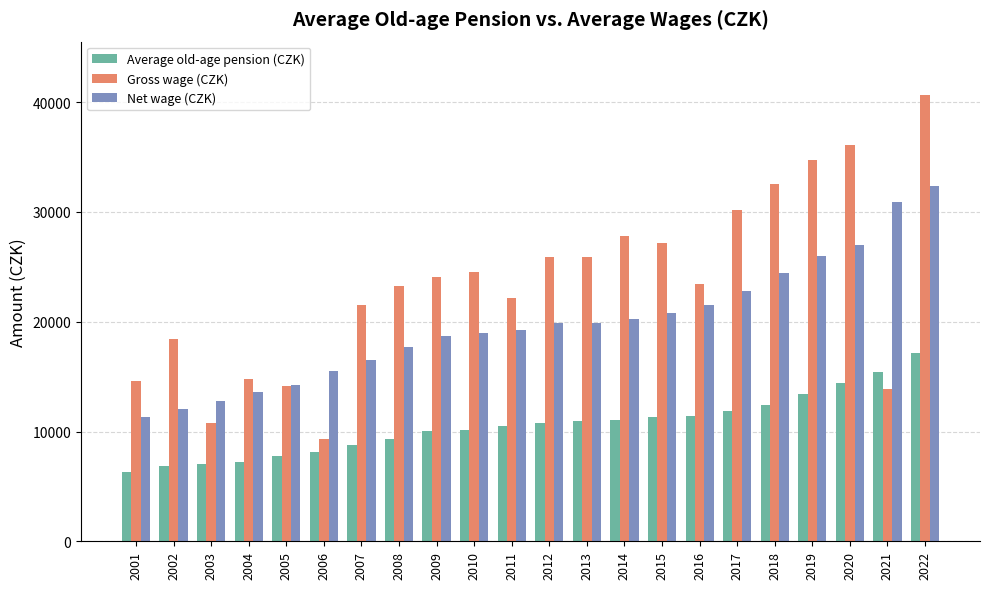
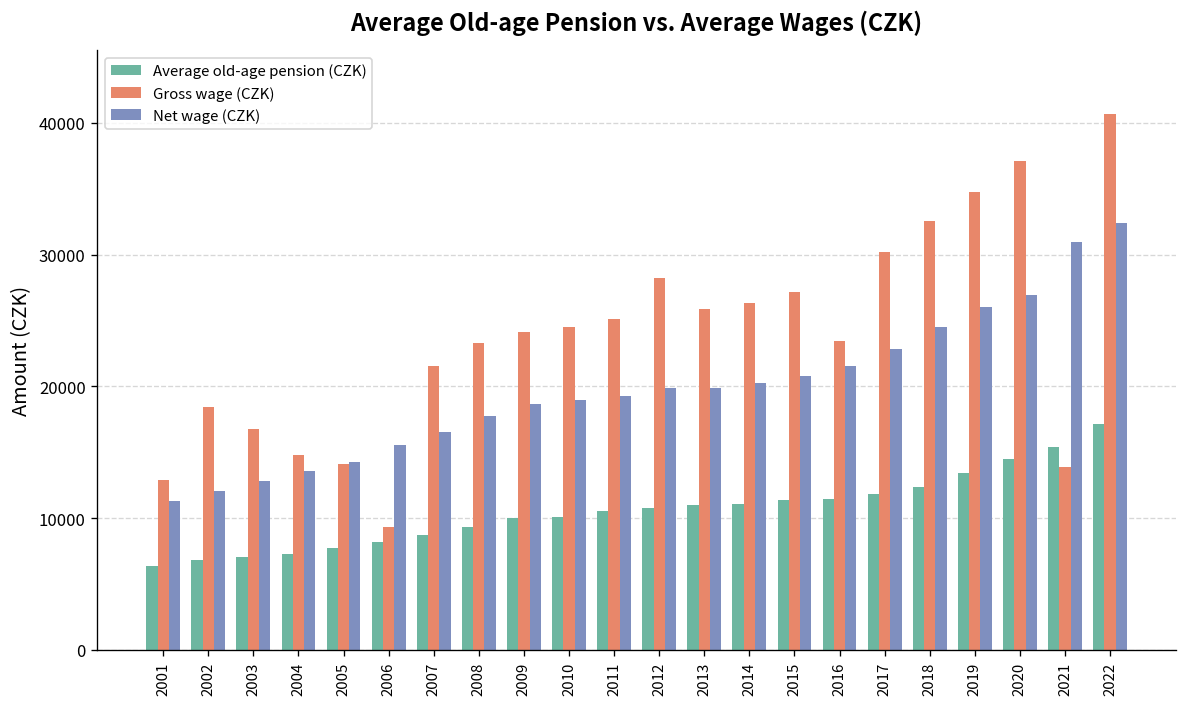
Gross wage (CZK), 2001: 14600 -> 12900
Gross wage (CZK), 2003: 10800 -> 16800
Gross wage (CZK), 2011: 22200 -> 25100
Gross wage (CZK), 2012: 25900 -> 28200
Gross wage (CZK), 2014: 27800 -> 26400
Gross wage (CZK), 2020: 36100 -> 37100
